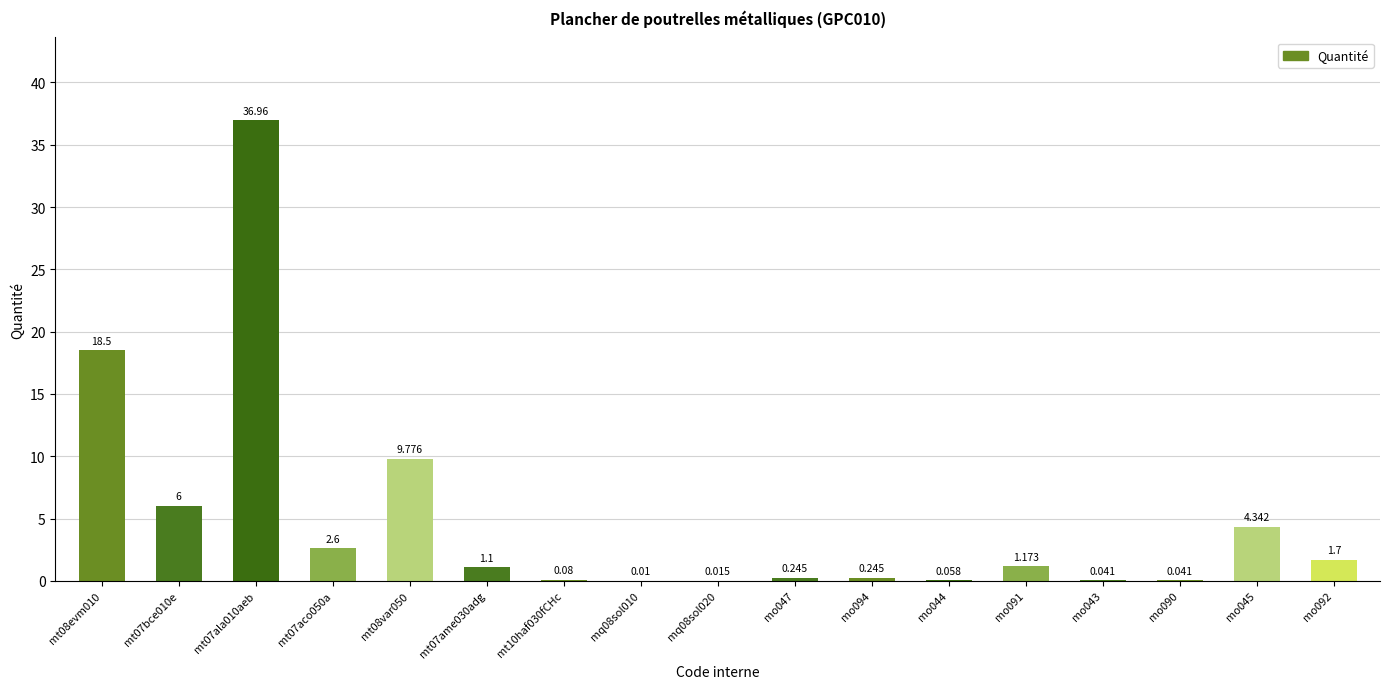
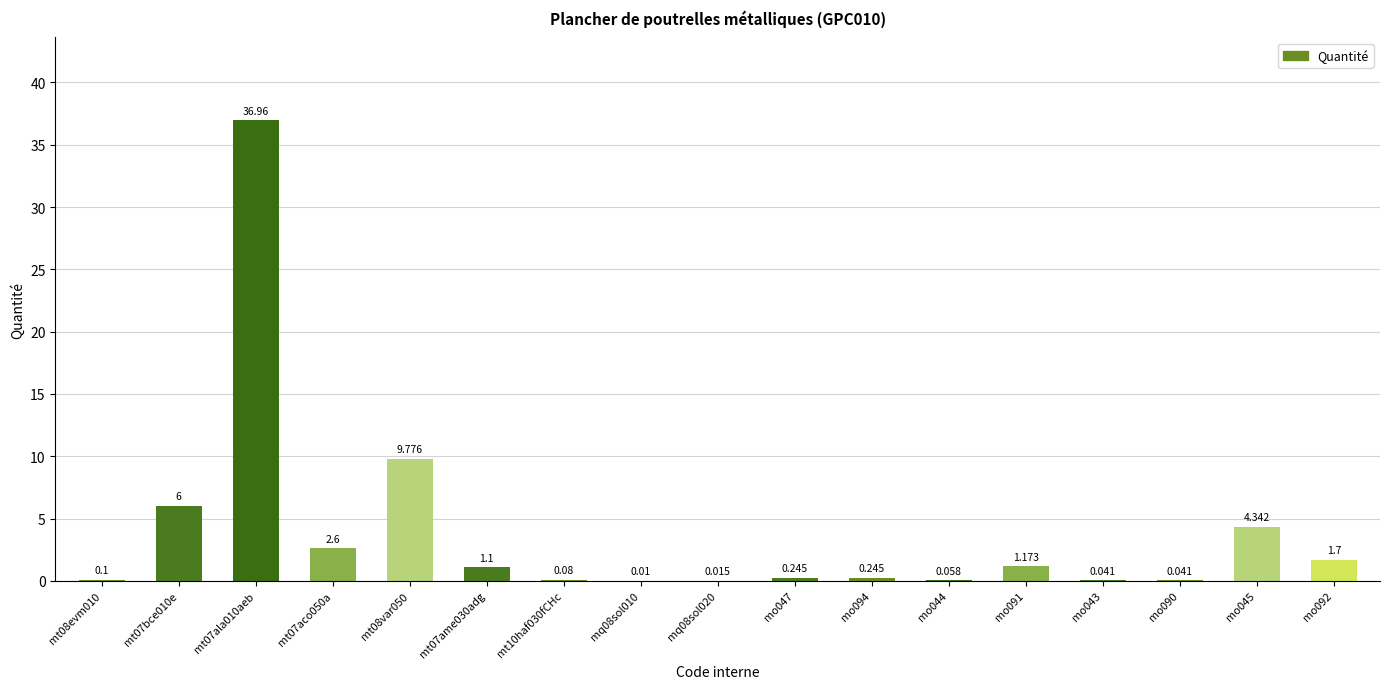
mt08evm010: 18.5 -> 0.1
